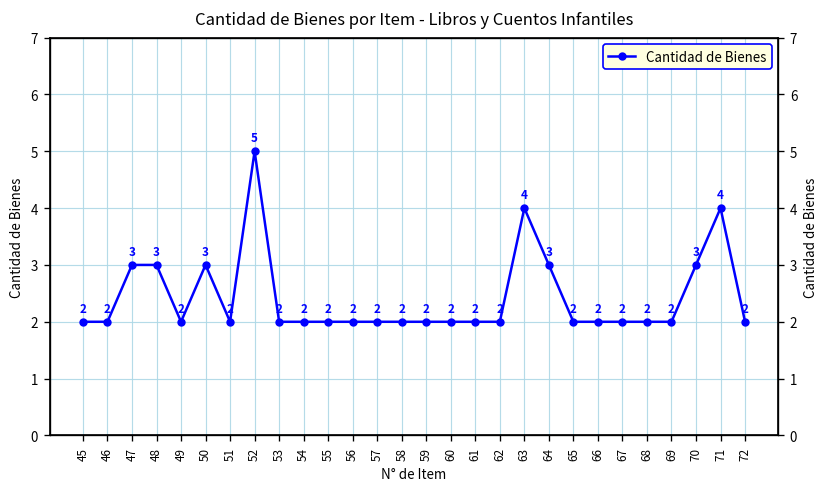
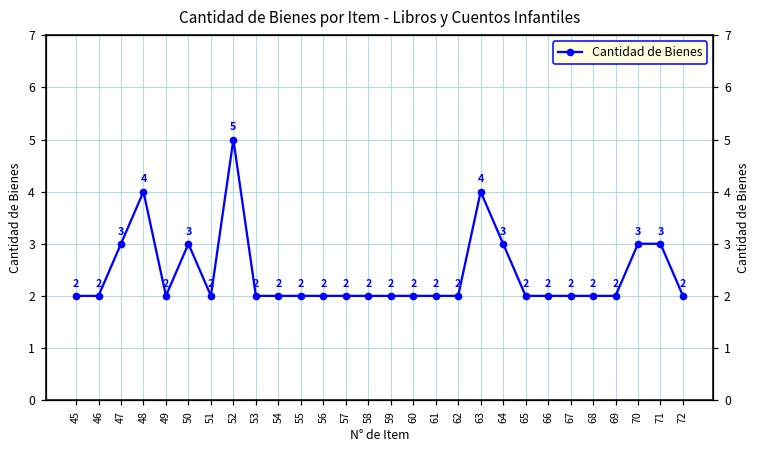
48: 3 -> 4
71: 4 -> 3
